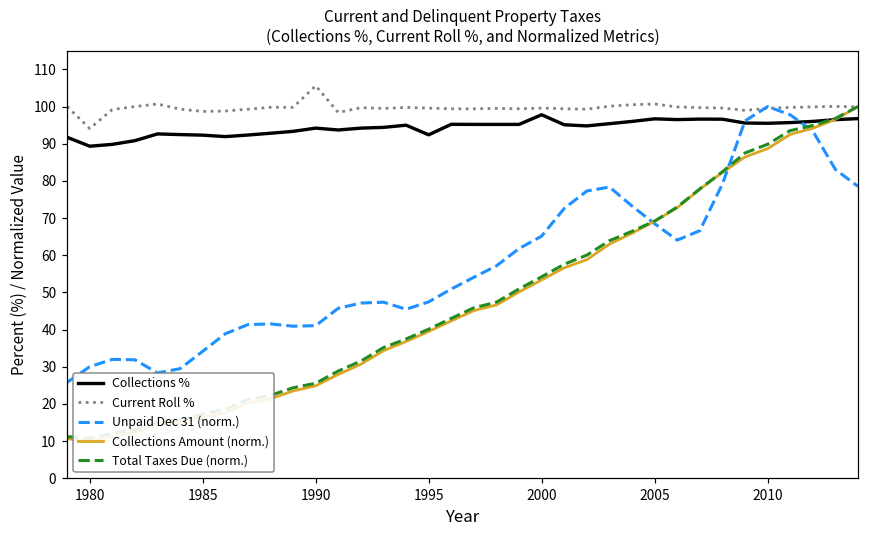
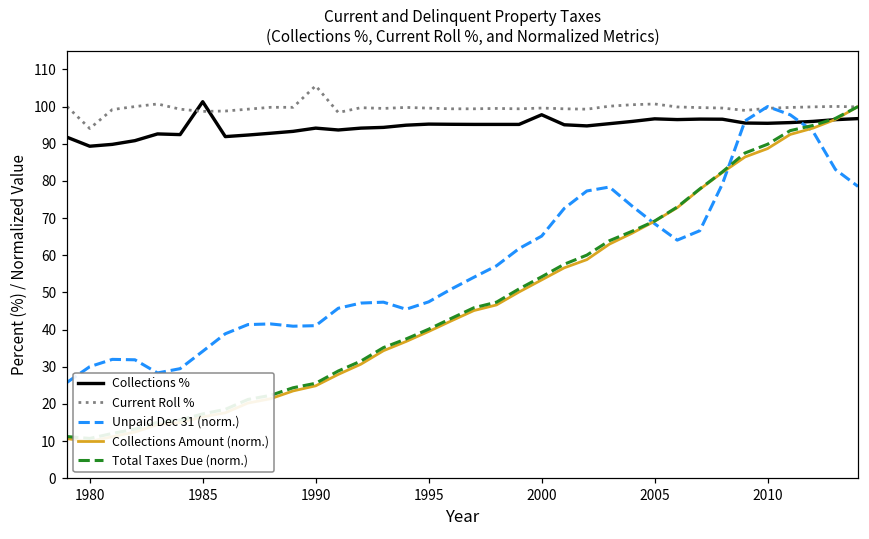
Collections %, 1985: 92 -> 101
Collections %, 1995: 92 -> 95
